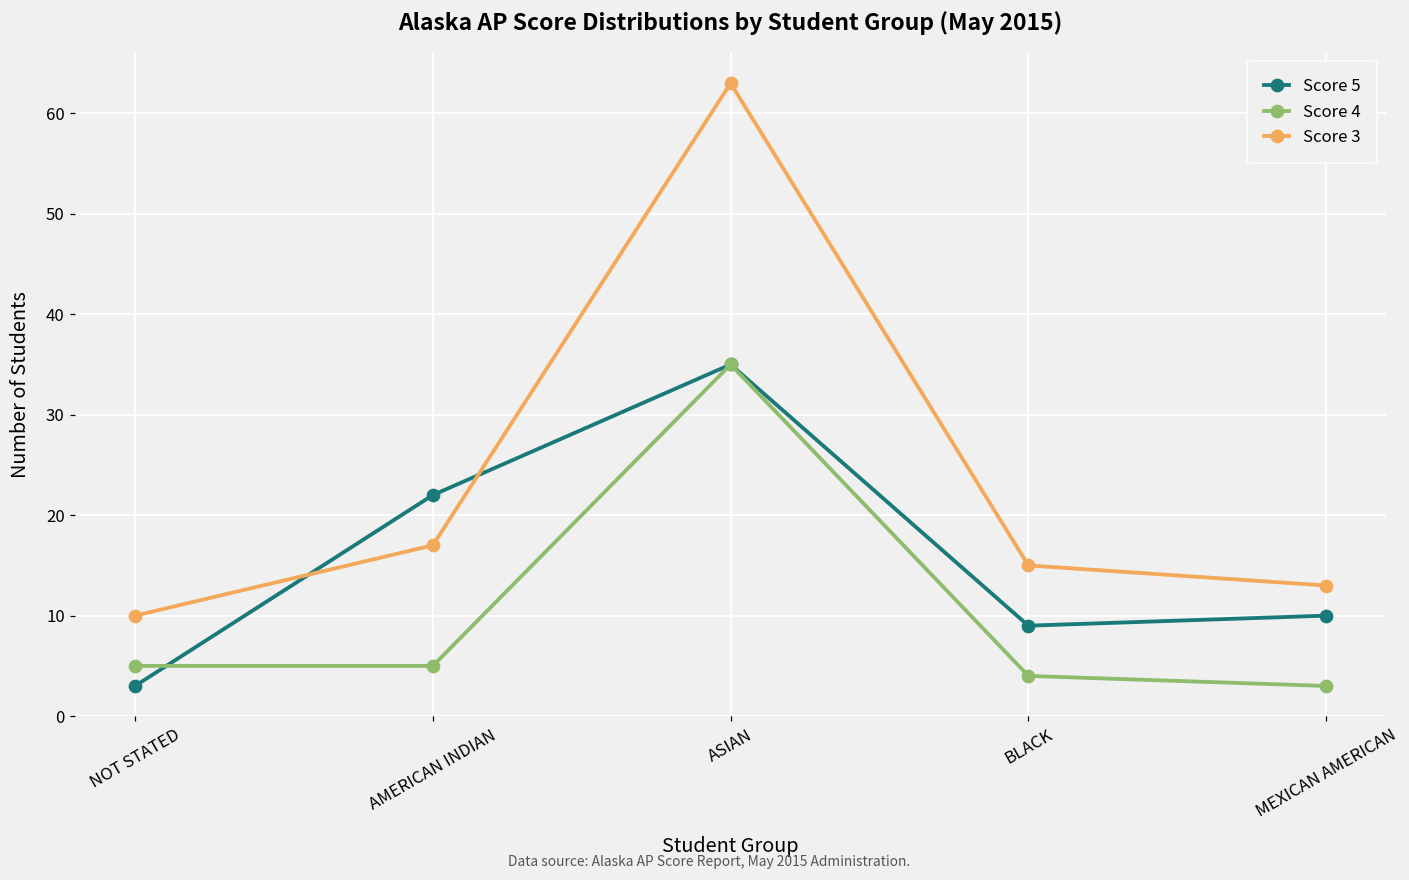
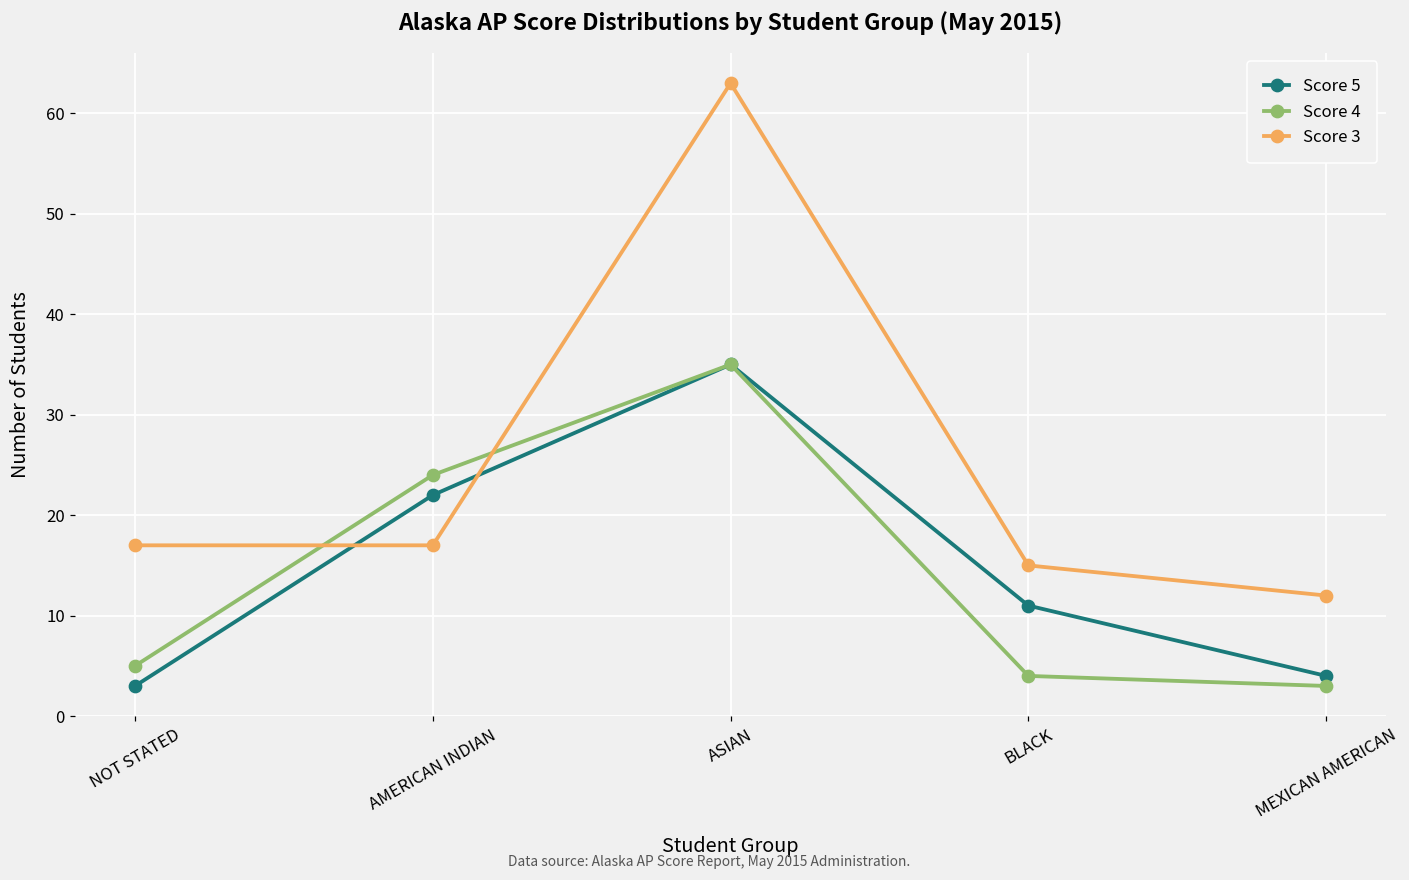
Score 3, NOT STATED: 10 -> 17
Score 4, AMERICAN INDIAN: 5 -> 24
Score 5, BLACK: 9 -> 11
Score 5, MEXICAN AMERICAN: 10 -> 4
Score 3, MEXICAN AMERICAN: 13 -> 12
